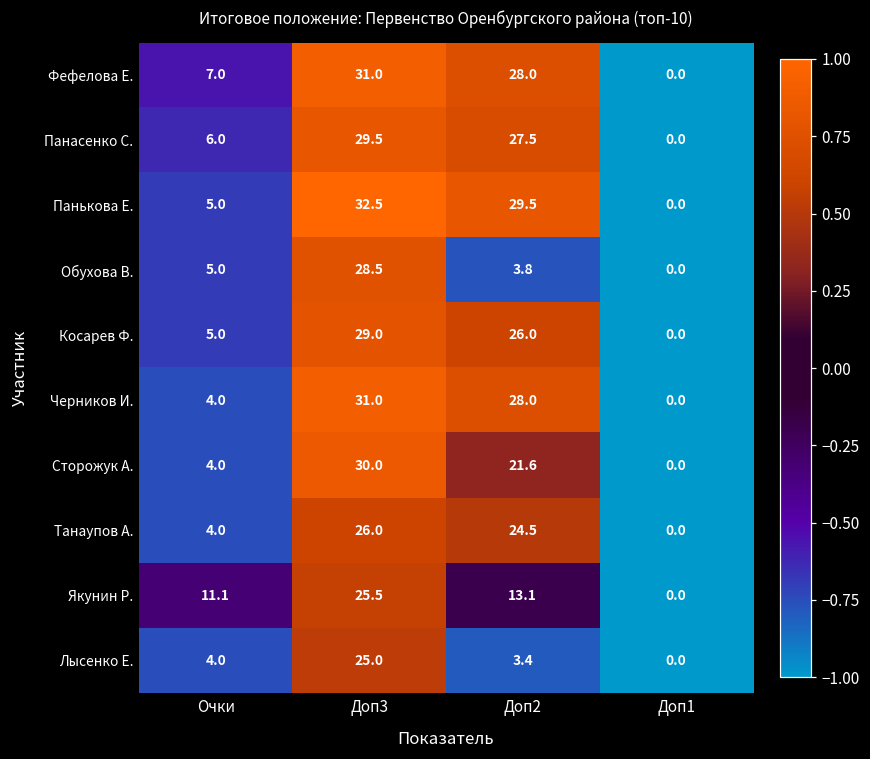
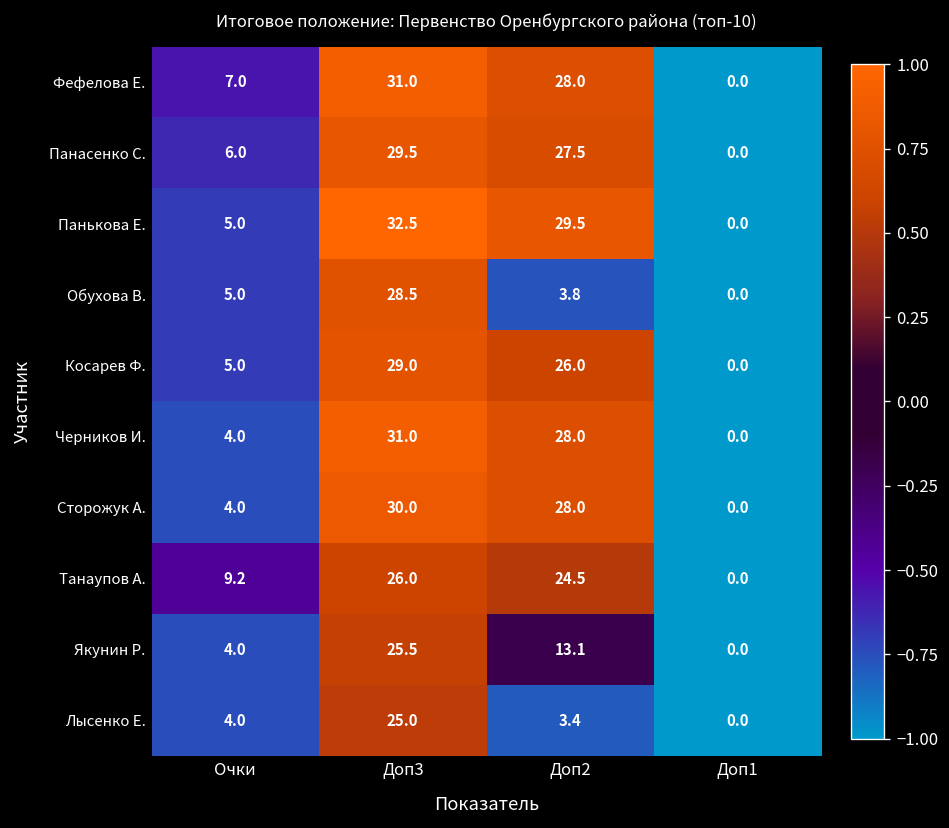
Сторожук А., Доп2: 21.6 -> 28.0
Танаупов А., Очки: 4.0 -> 9.2
Якунин Р., Очки: 11.1 -> 4.0
